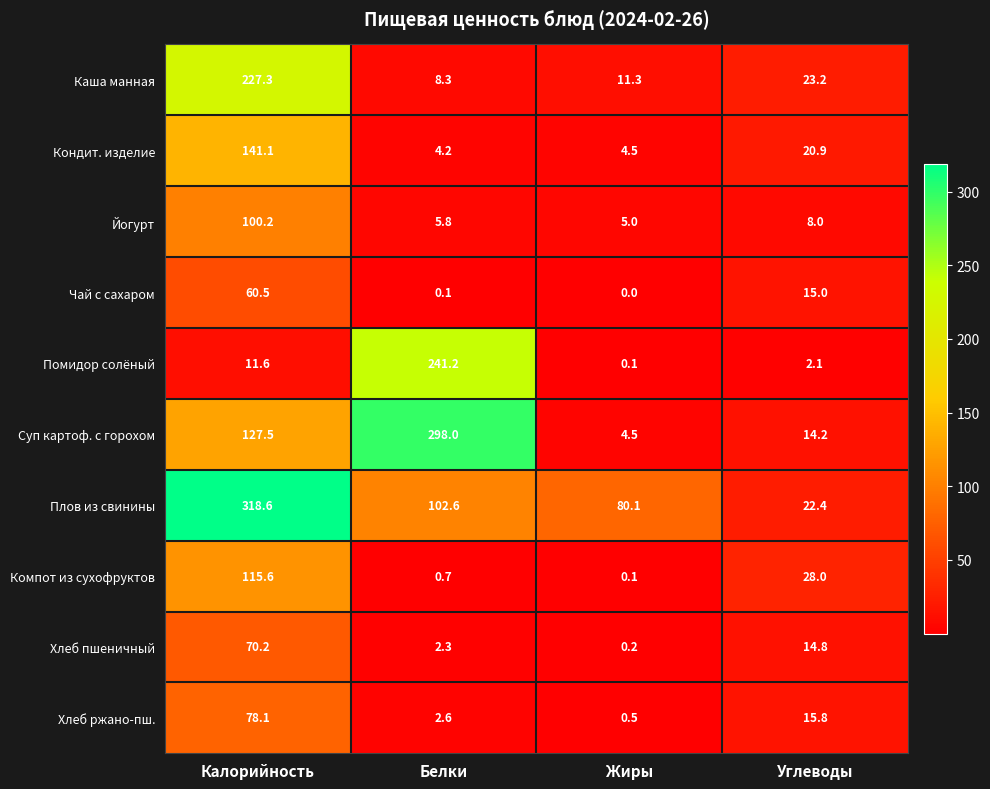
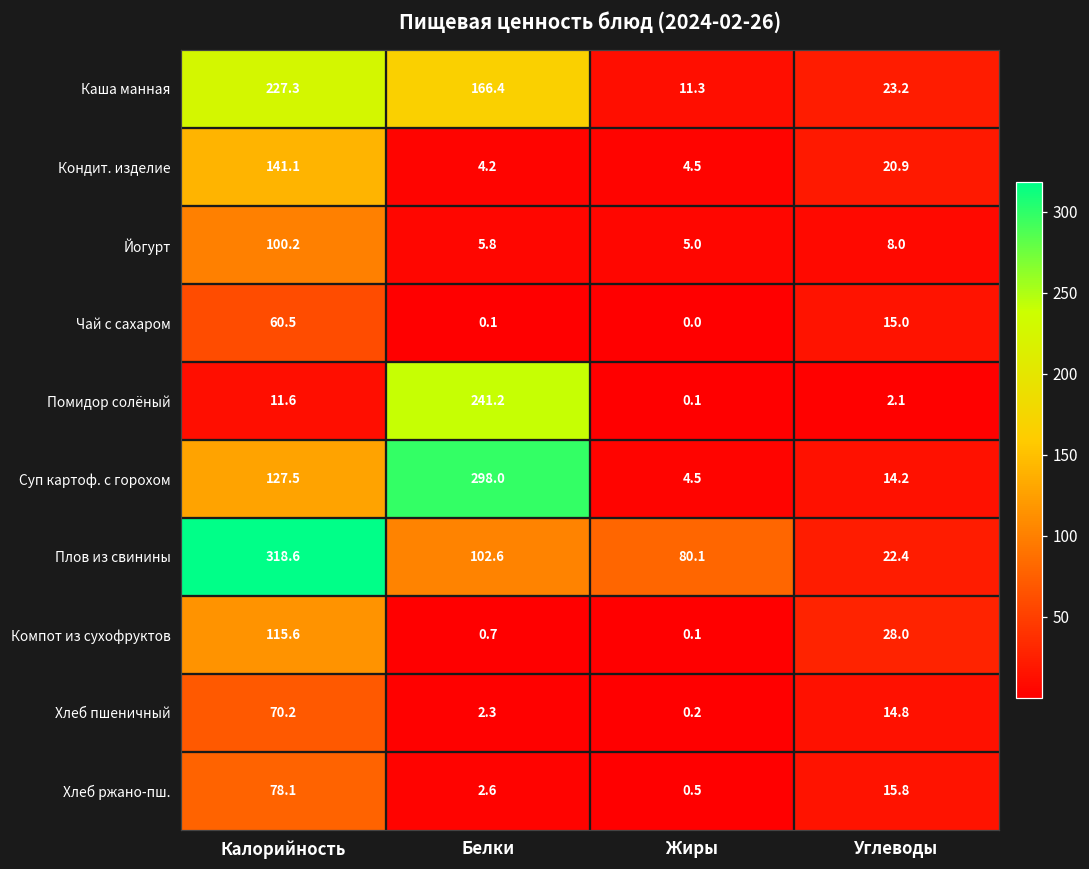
Каша манная, Белки: 8.3 -> 166.4
